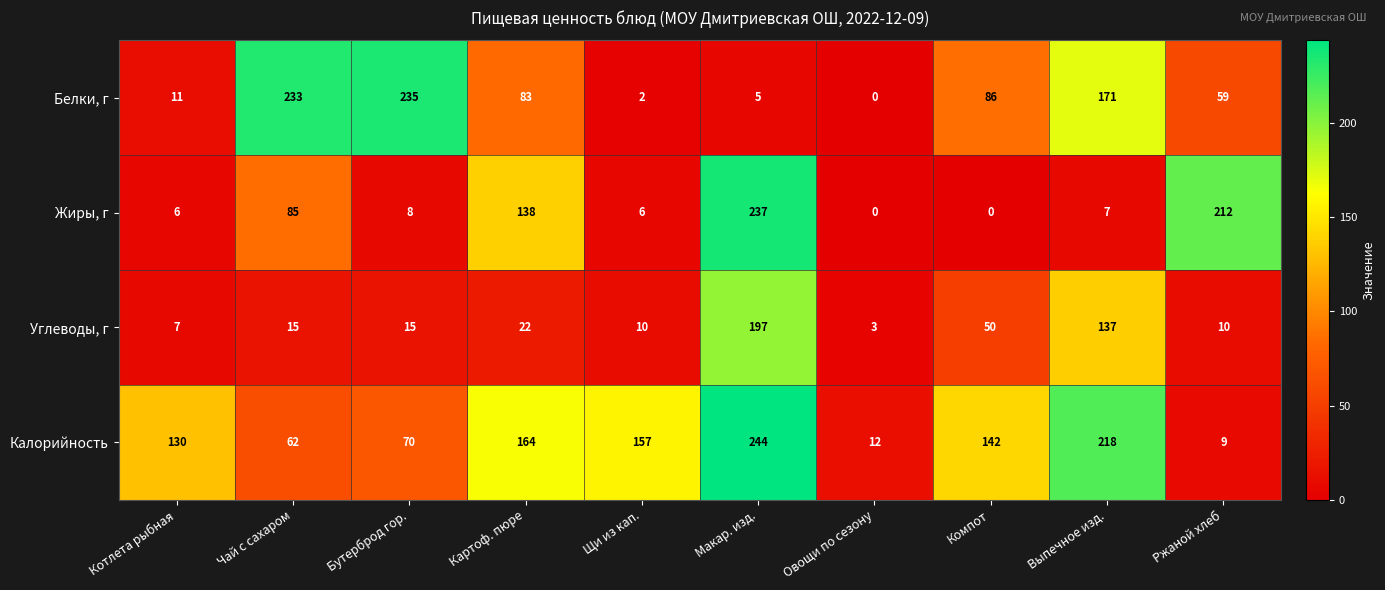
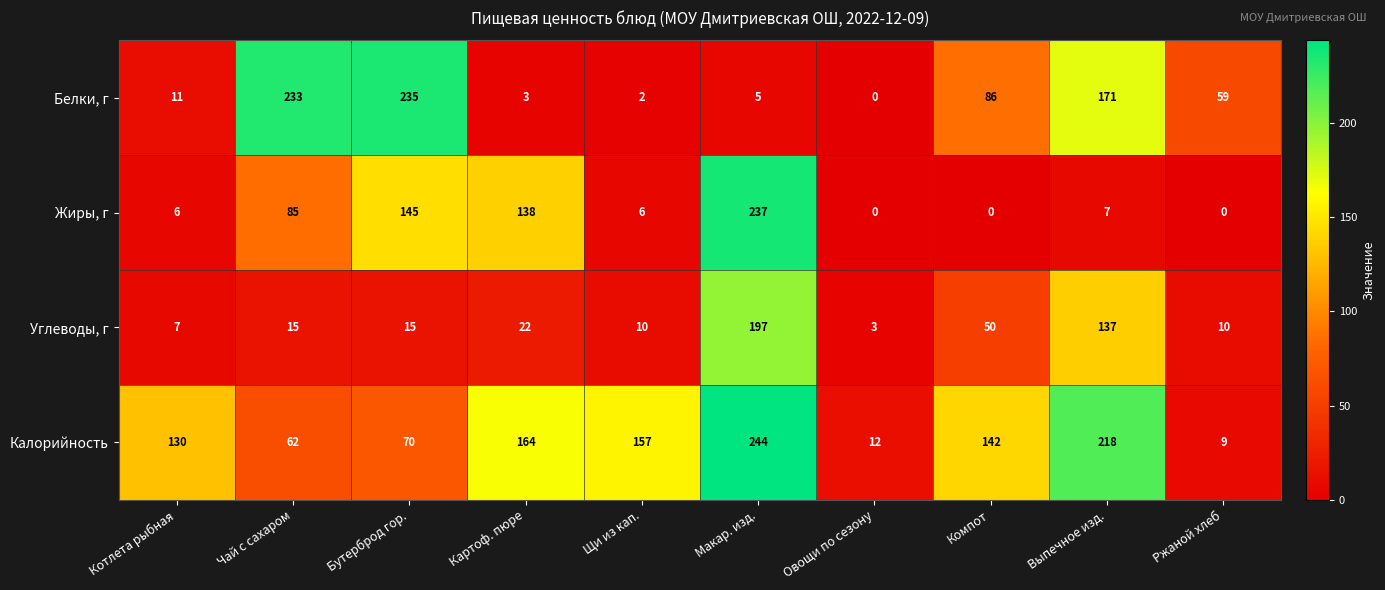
Белки, г, Картоф. пюре: 83 -> 3
Жиры, г, Бутерброд гор.: 8 -> 145
Жиры, г, Ржаной хлеб: 212 -> 0
